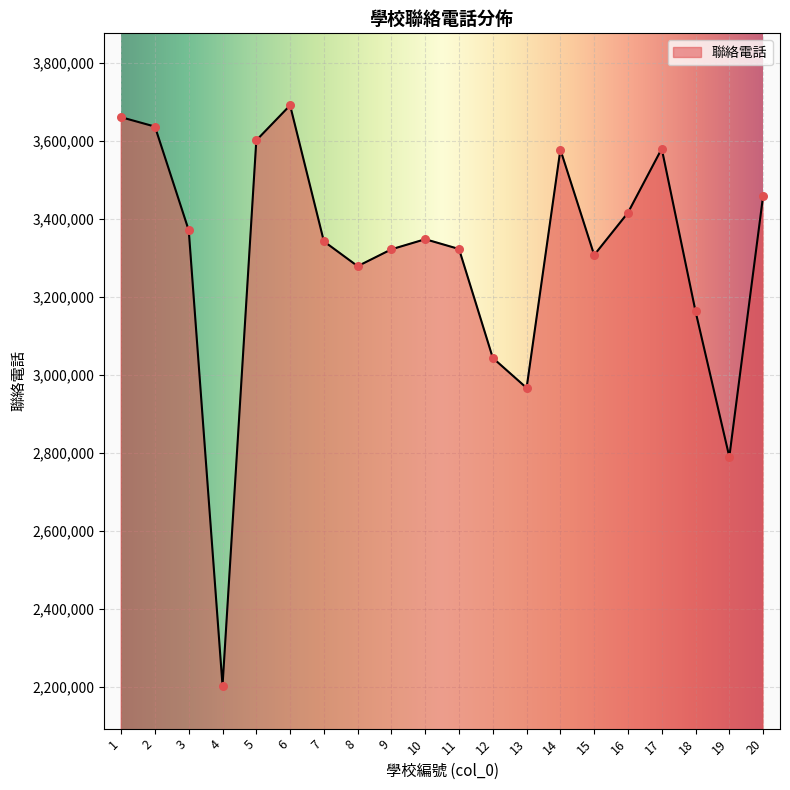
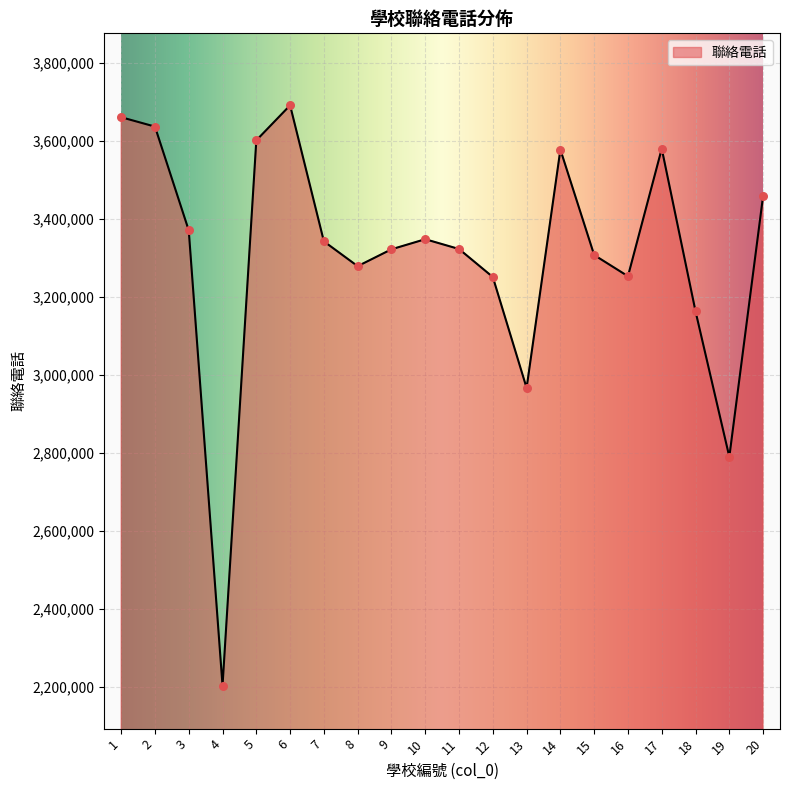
12: 3,040,000 -> 3,250,000
16: 3,420,000 -> 3,250,000
